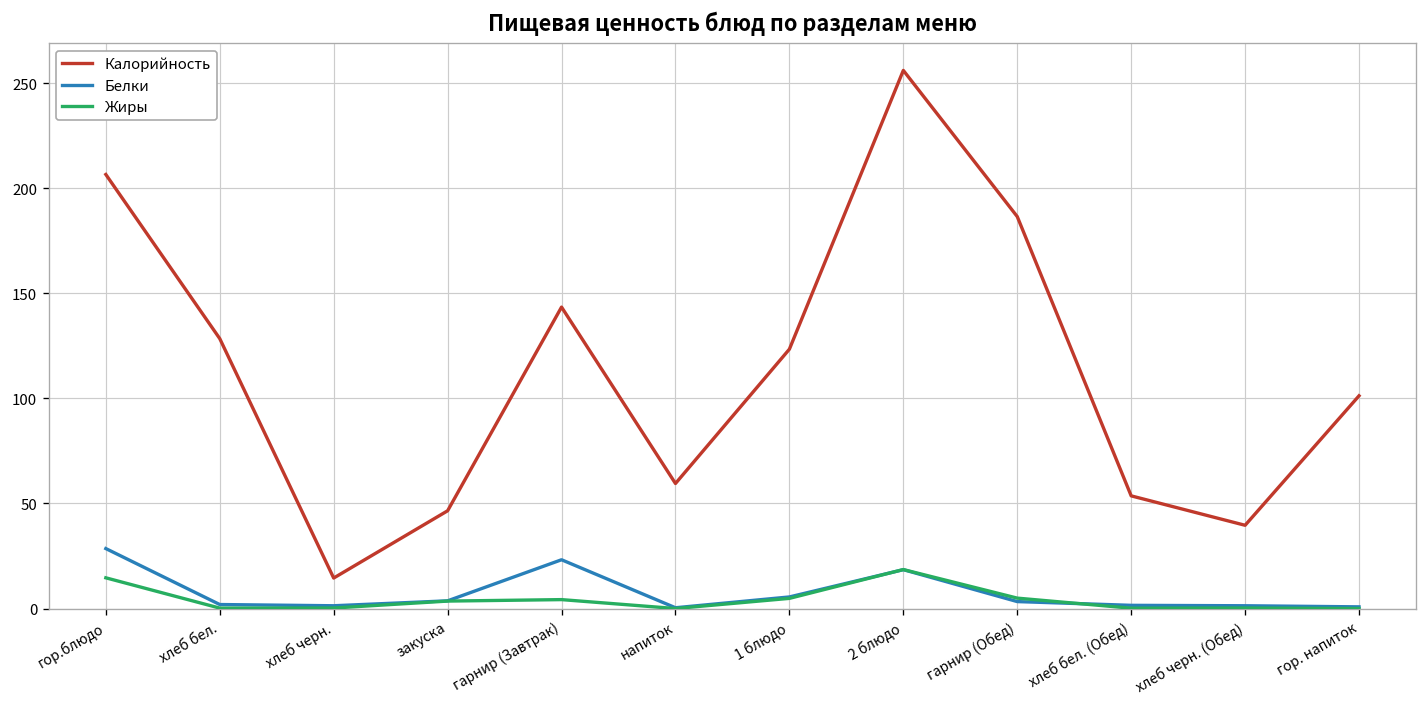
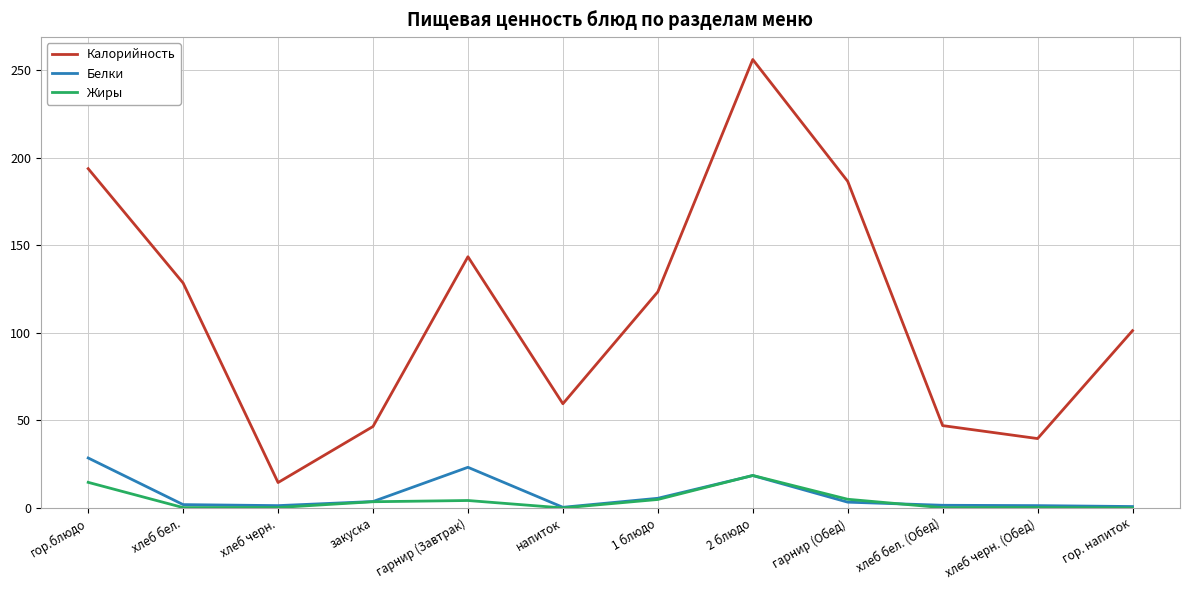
Калорийность, гор.блюдо: 206 -> 194
Калорийность, хлеб бел. (Обед): 54 -> 47
